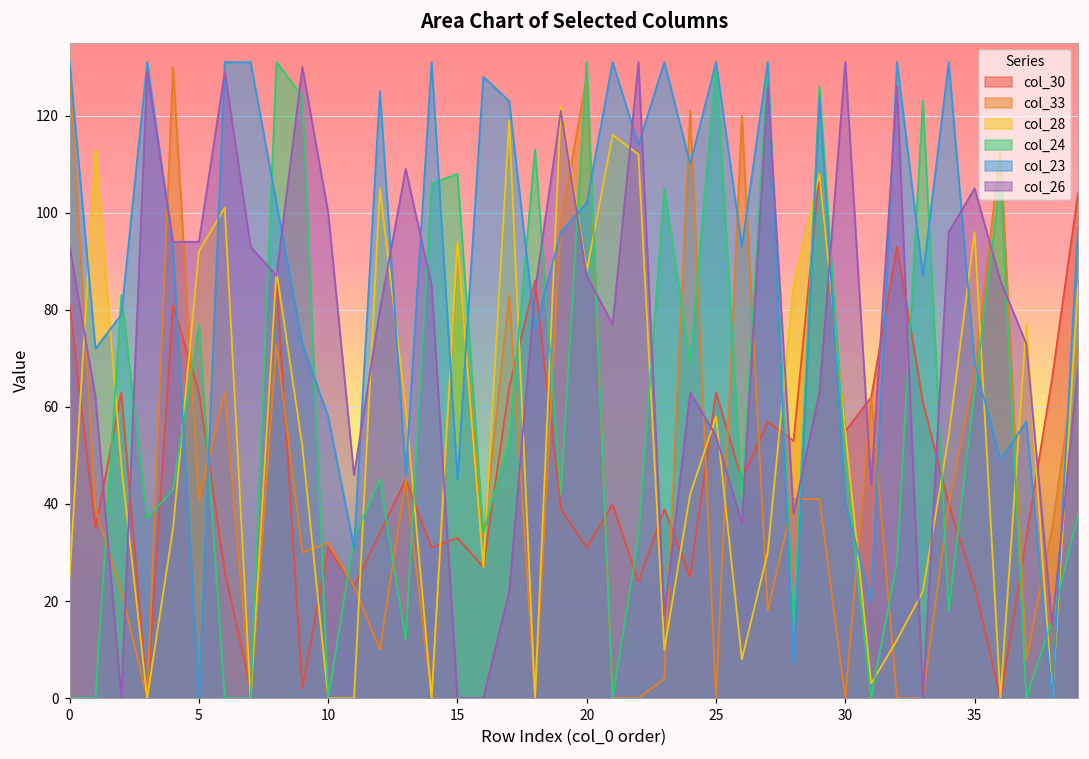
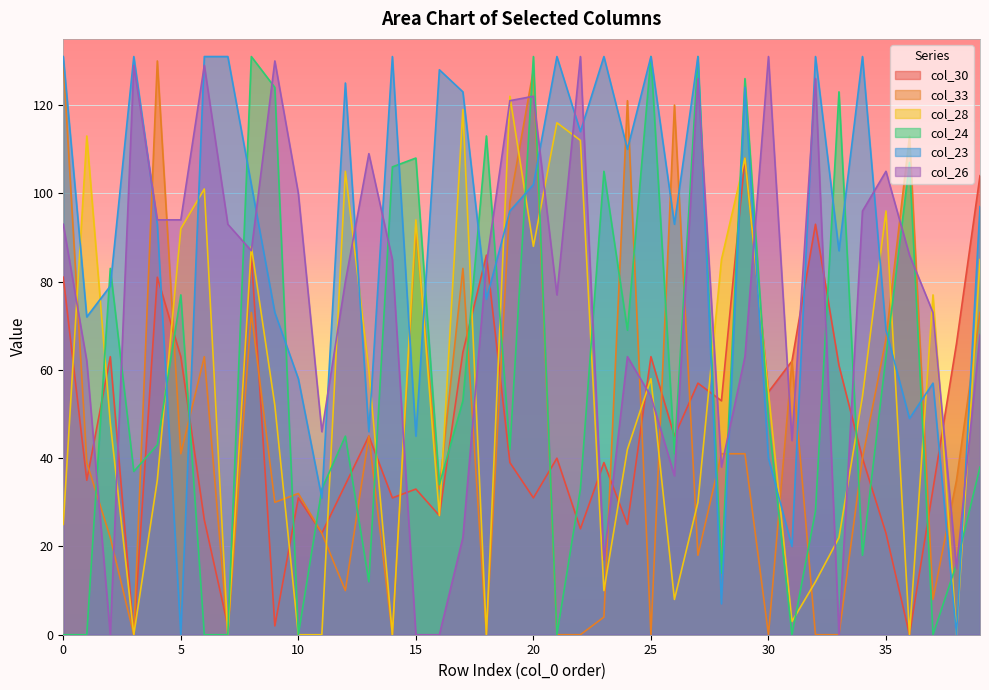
col_26, 20: 87 -> 122
